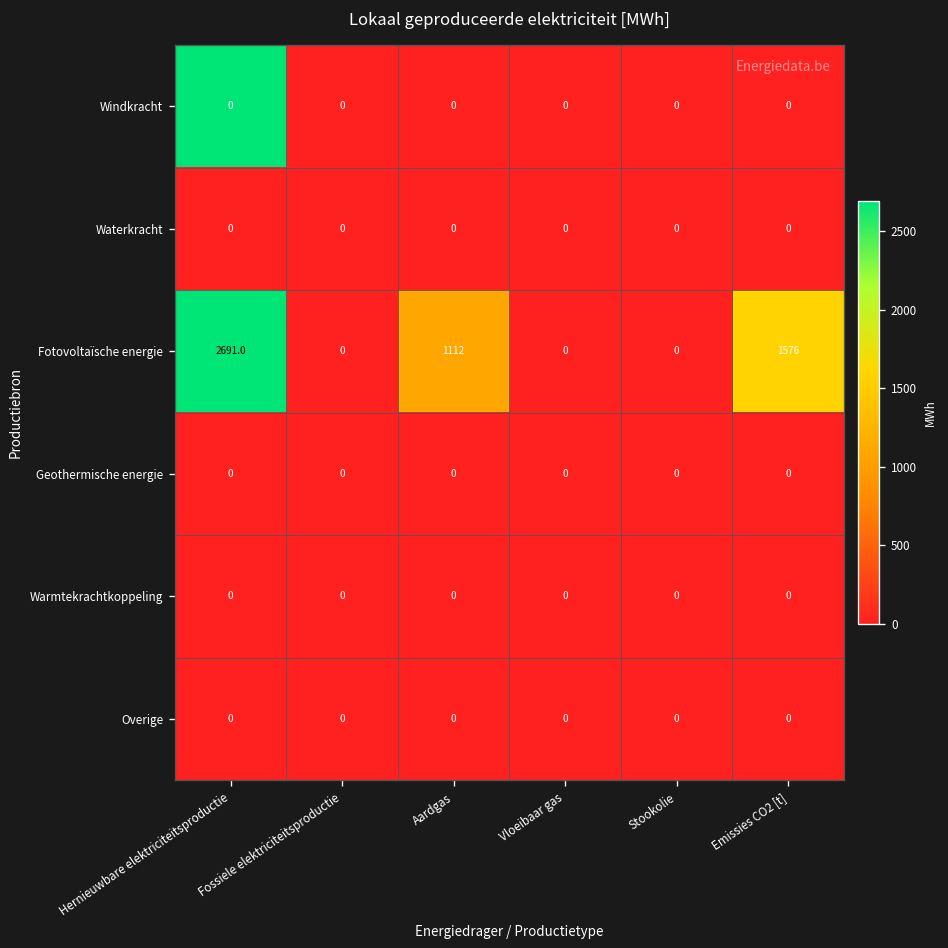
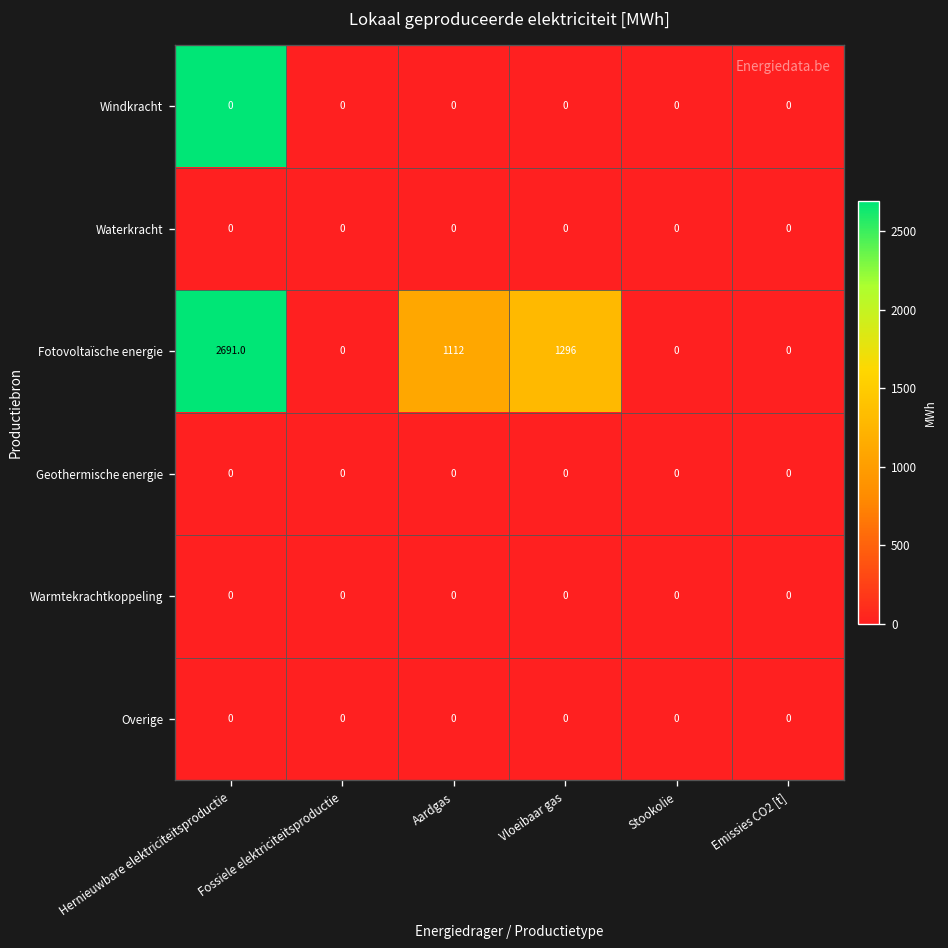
Fotovoltaïsche energie, Vloeibaar gas: 0 -> 1296
Fotovoltaïsche energie, Emissies CO2 [t]: 1576 -> 0
